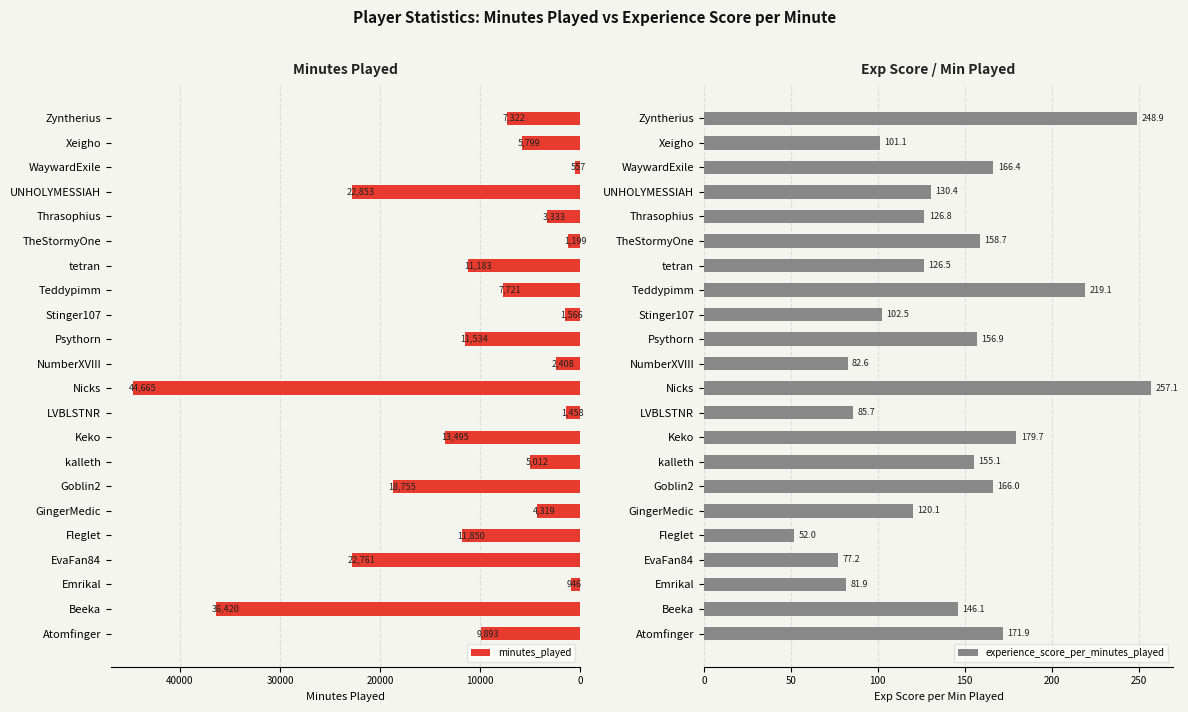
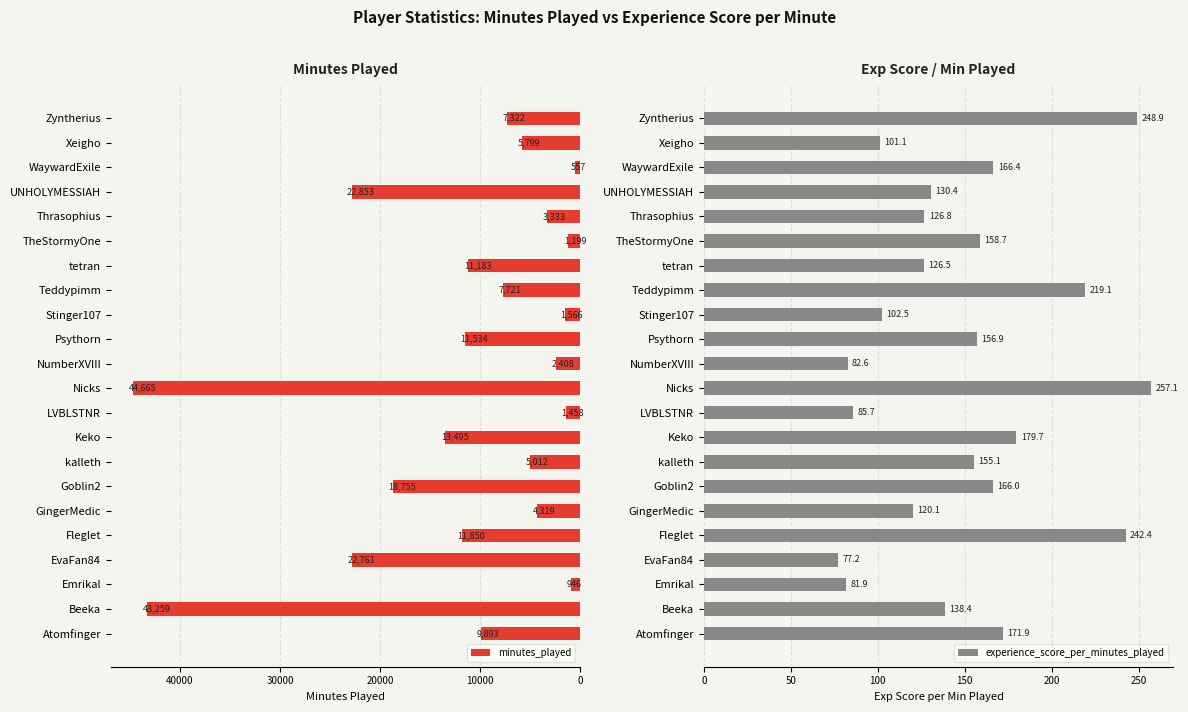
Minutes Played, Beeka: 36,420 -> 43,259
Exp Score / Min Played, Fleglet: 52.0 -> 242.4
Exp Score / Min Played, Beeka: 146.1 -> 138.4
